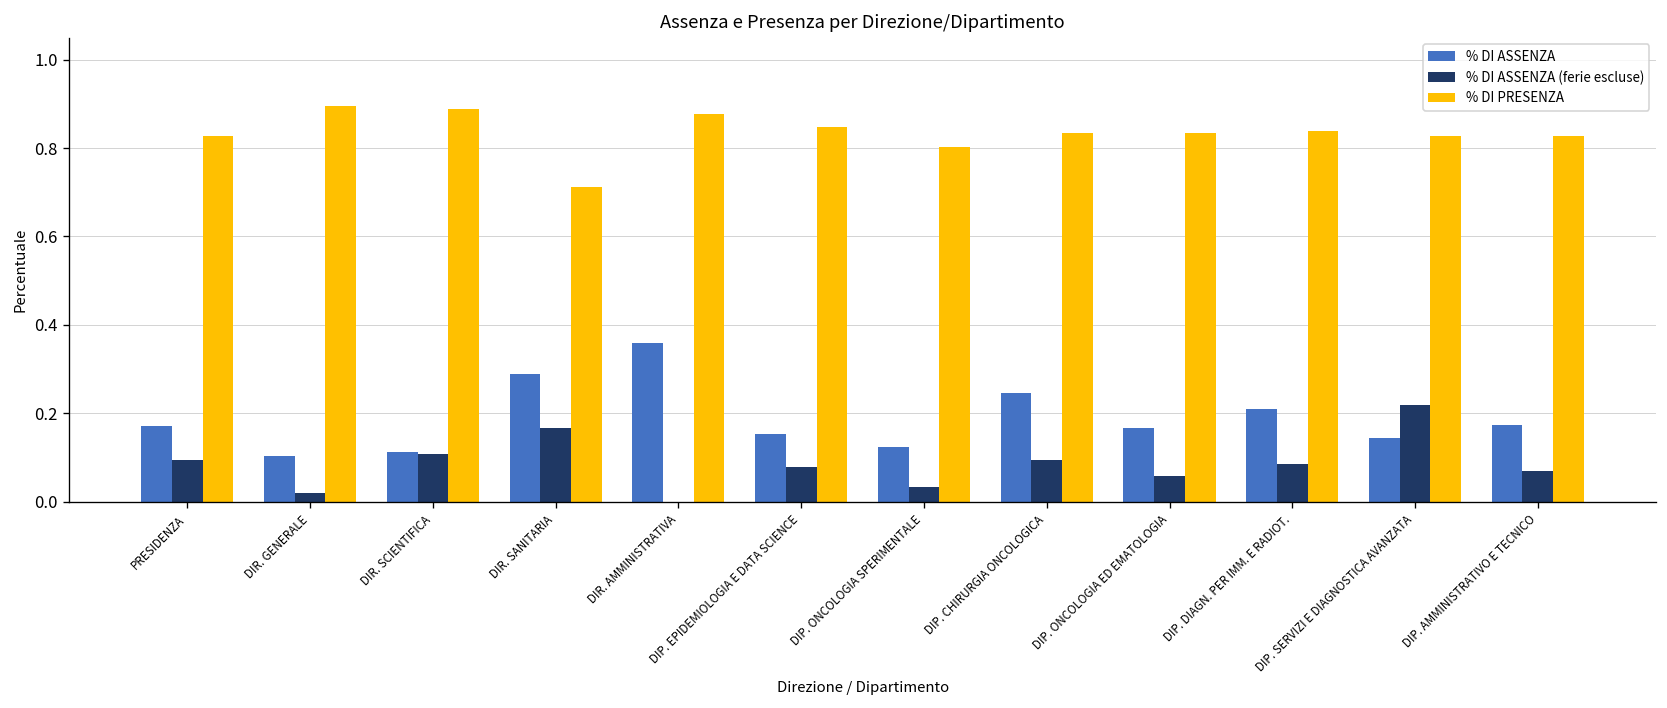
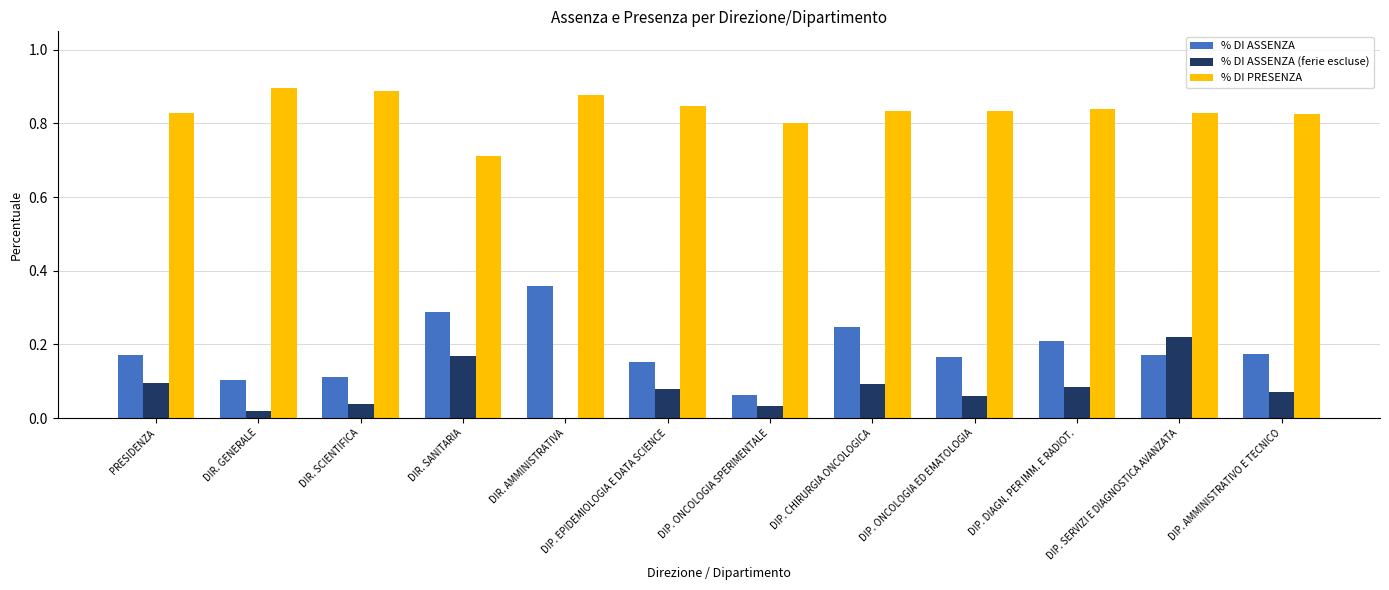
% DI ASSENZA (ferie escluse), DIR. SCIENTIFICA: 0.11 -> 0.04
% DI ASSENZA, DIP. ONCOLOGIA SPERIMENTALE: 0.12 -> 0.06
% DI ASSENZA, DIP. SERVIZI E DIAGNOSTICA AVANZATA: 0.14 -> 0.17
